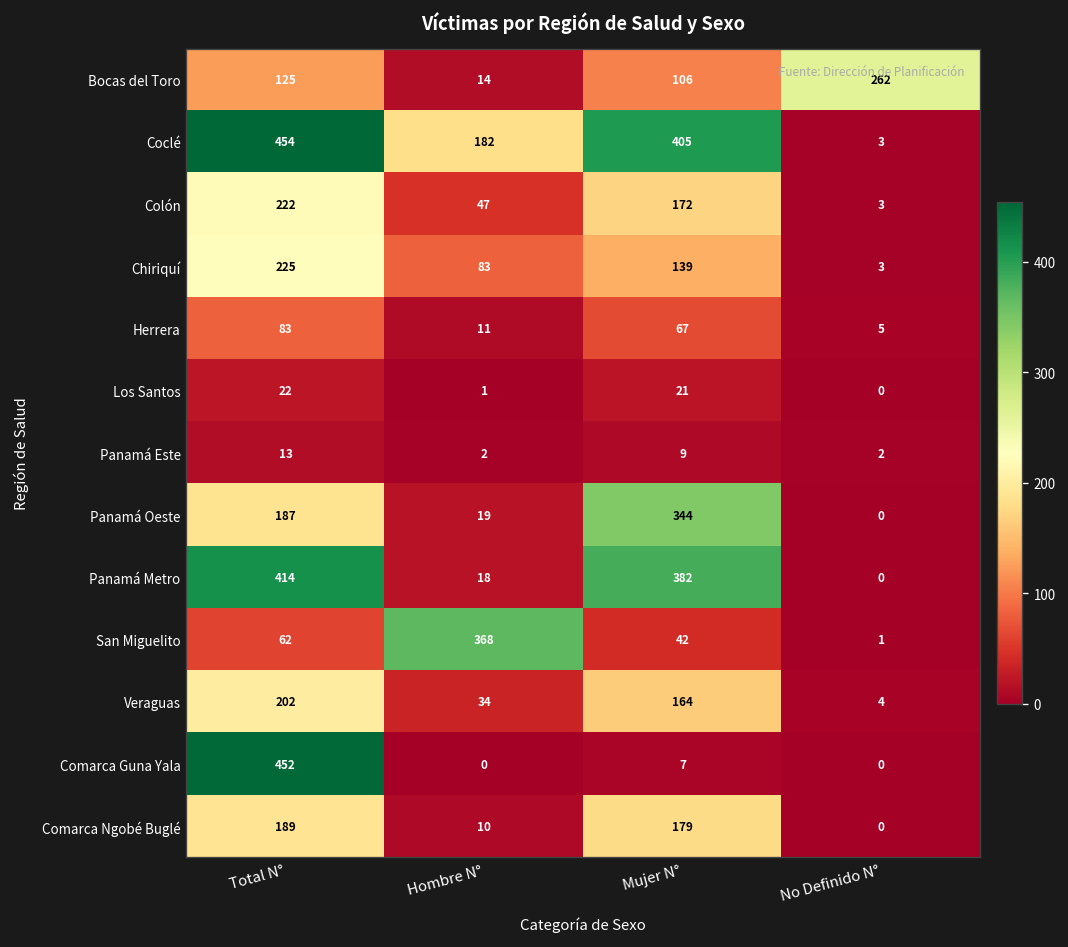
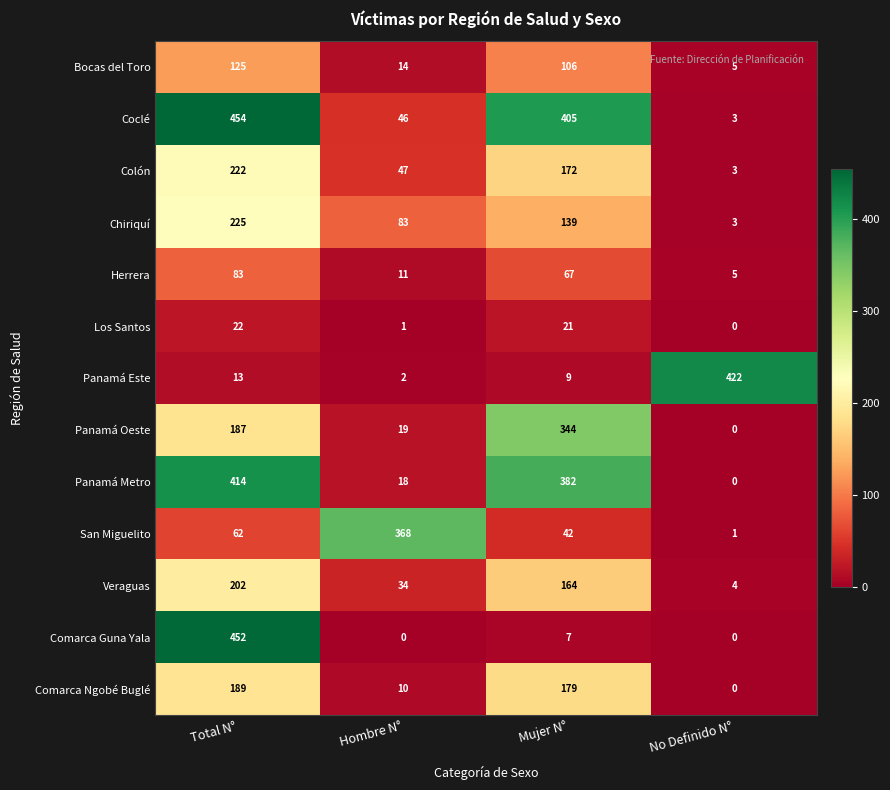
Bocas del Toro, No Definido N°: 262 -> 5
Coclé, Hombre N°: 182 -> 46
Panamá Este, No Definido N°: 2 -> 422
